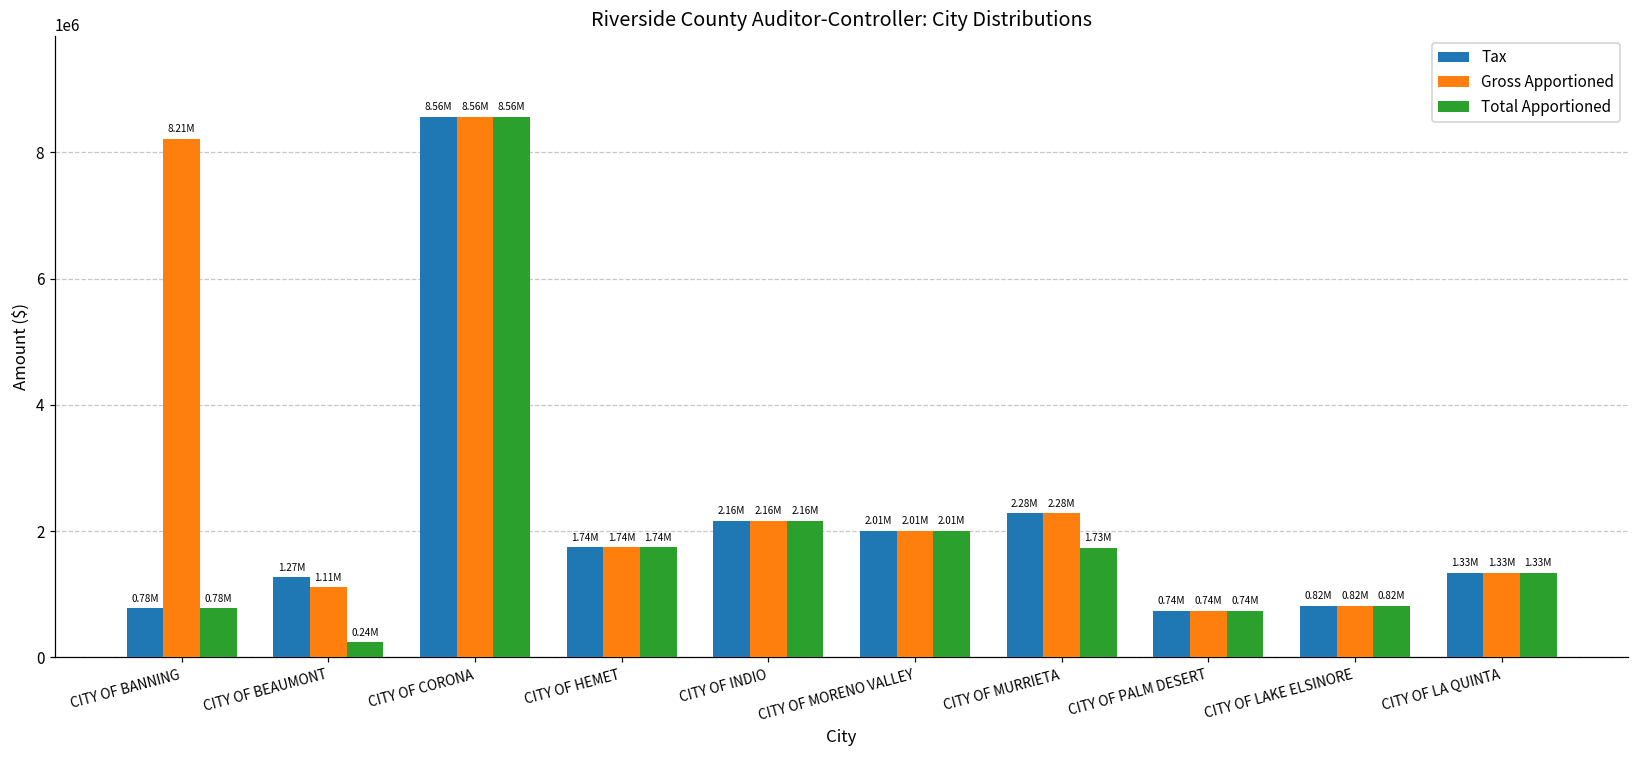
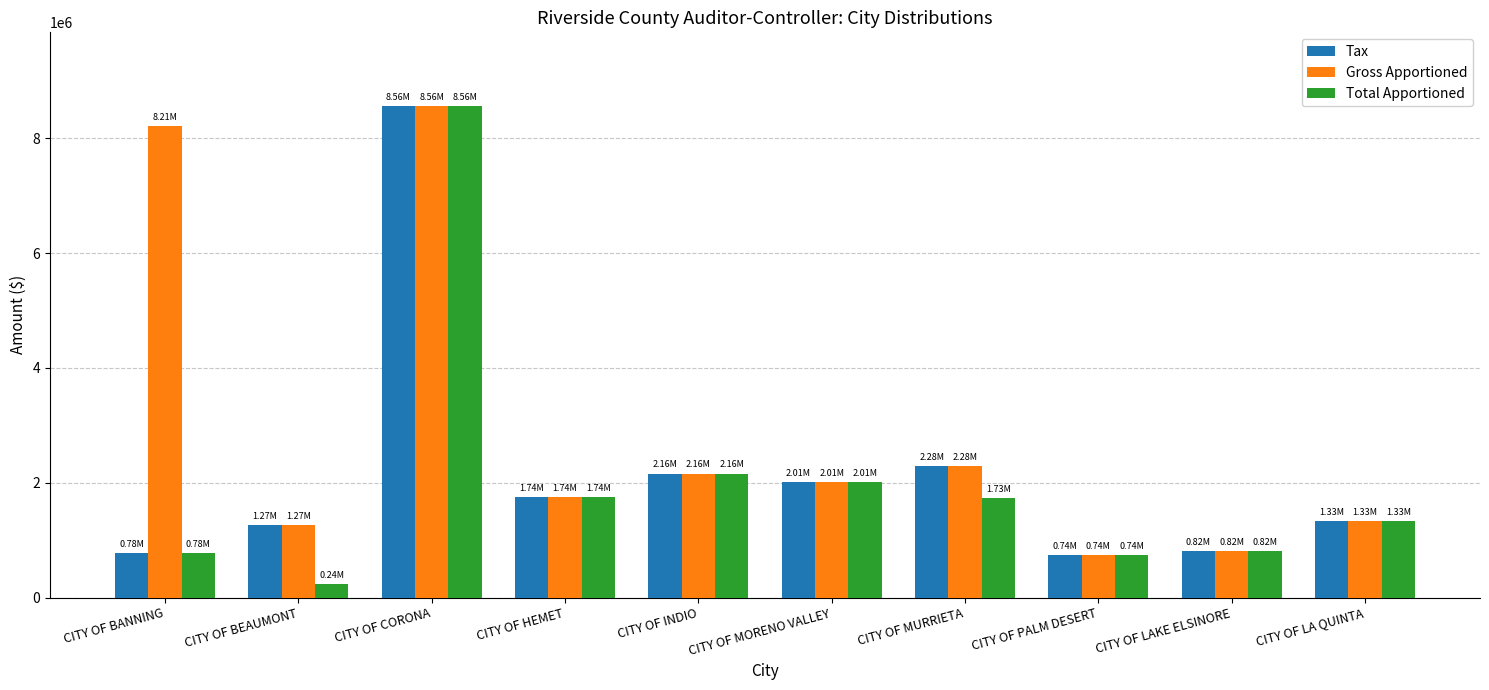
Gross Apportioned, CITY OF BEAUMONT: 1.11M -> 1.27M
